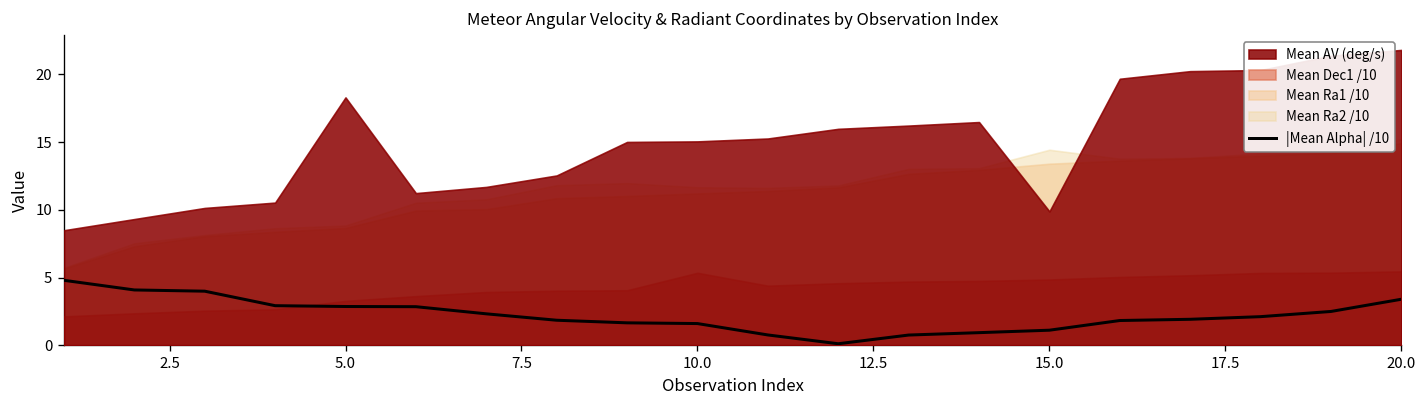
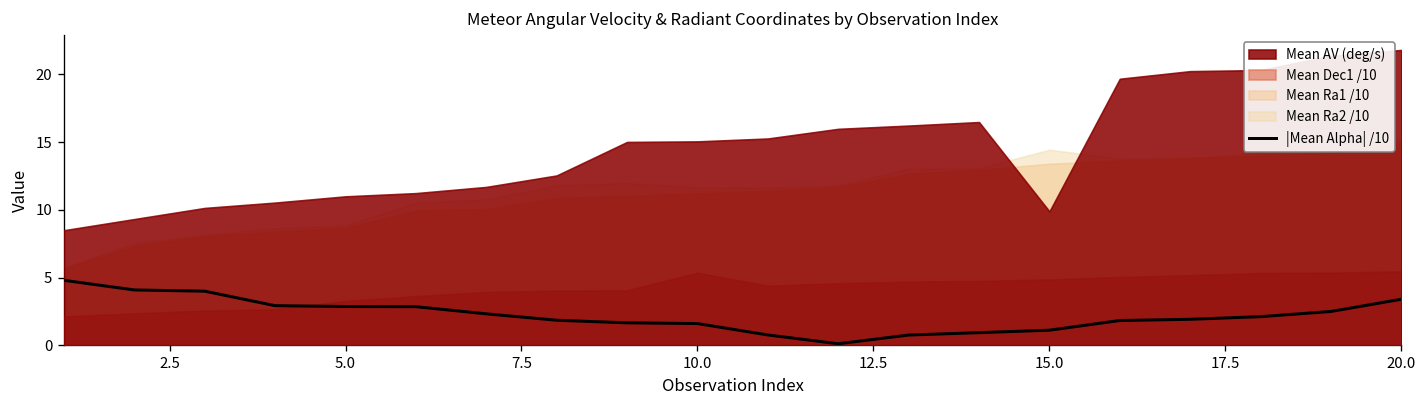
Mean AV (deg/s), 5.0: 18.3 -> 11.0
